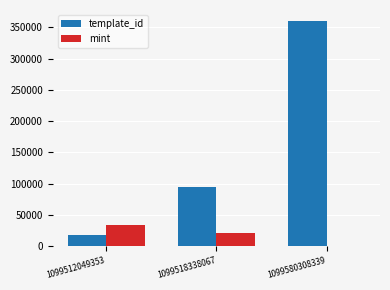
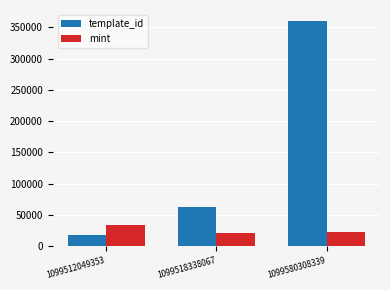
template_id, 1099518338067: 90000 -> 60000
mint, 1099580308339: 0 -> 20000
